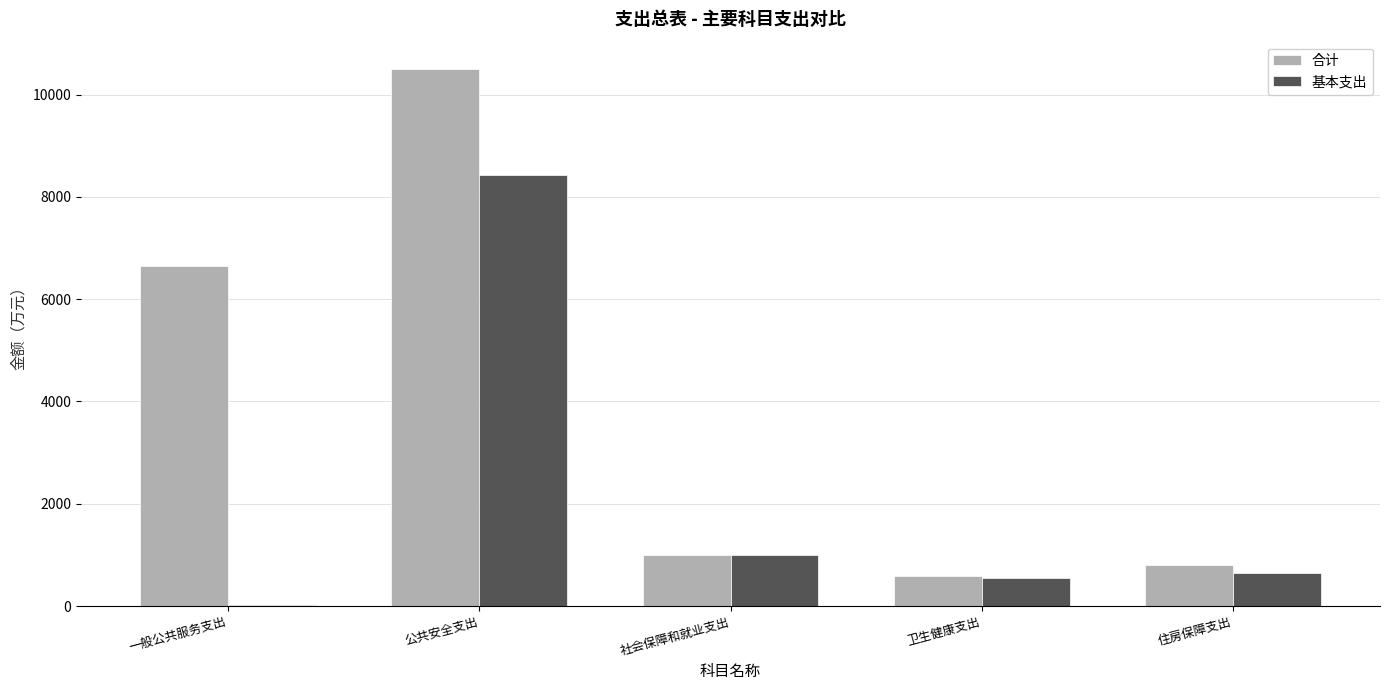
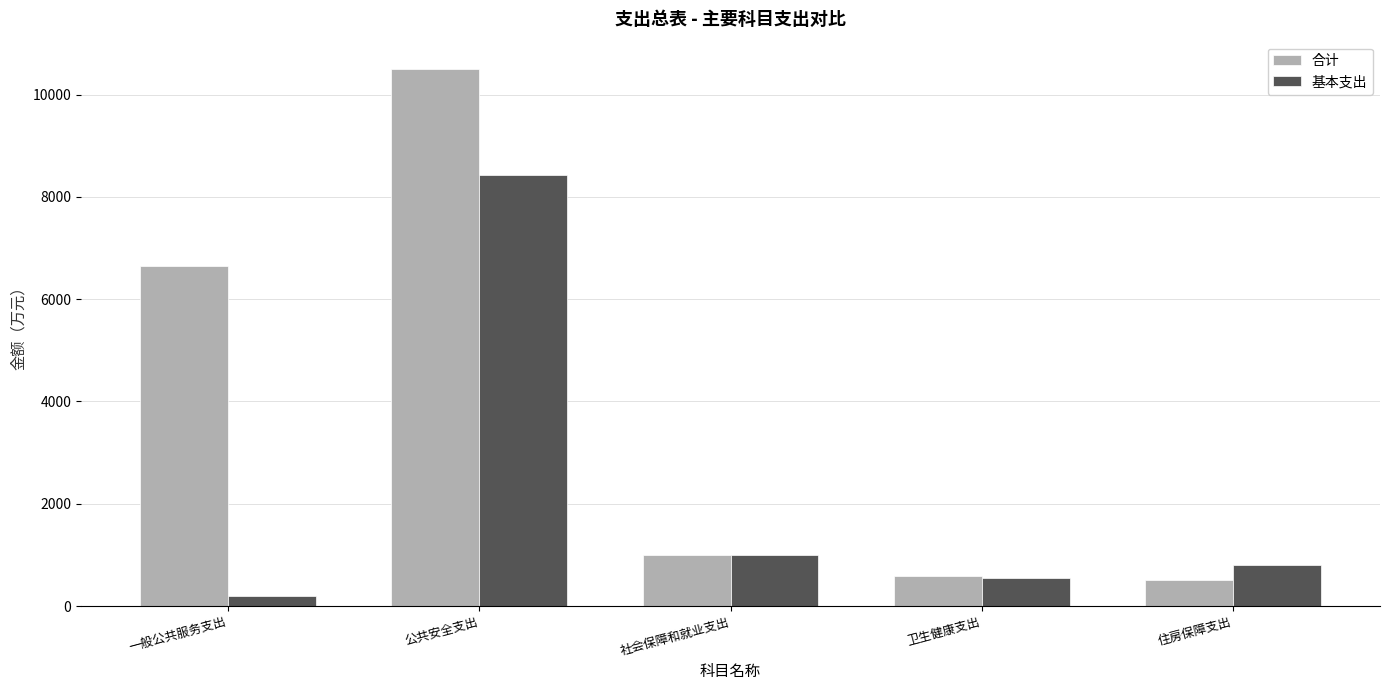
基本支出, 一般公共服务支出: 0 -> 200
合计, 住房保障支出: 800 -> 500
基本支出, 住房保障支出: 600 -> 800
